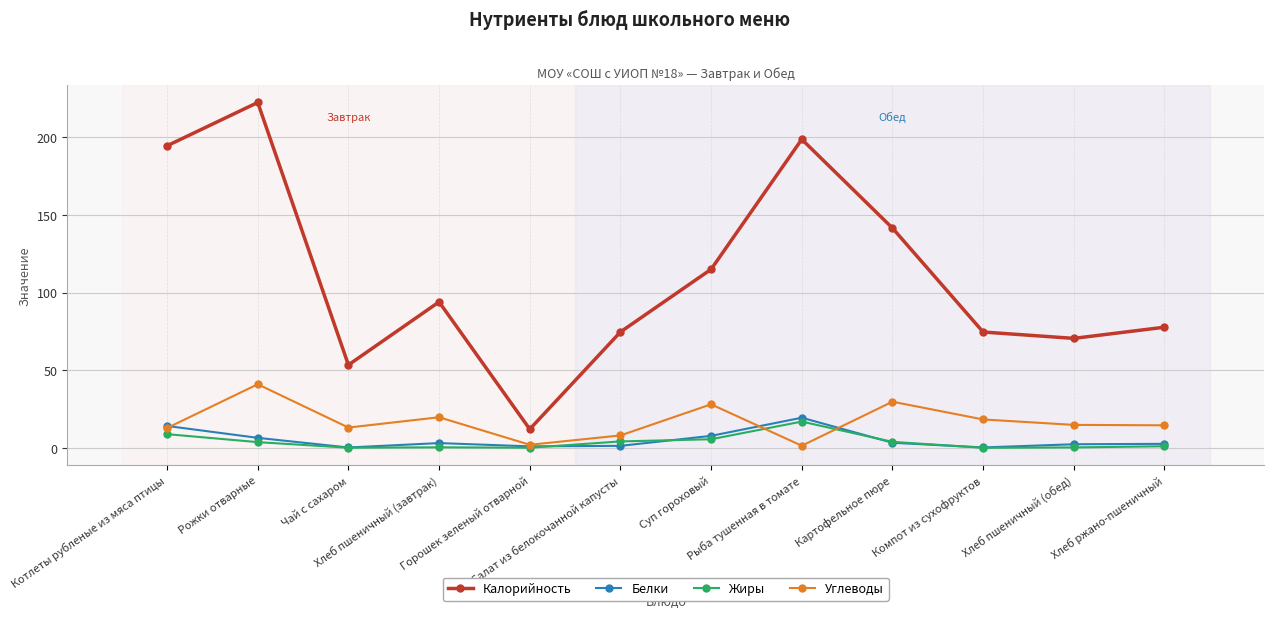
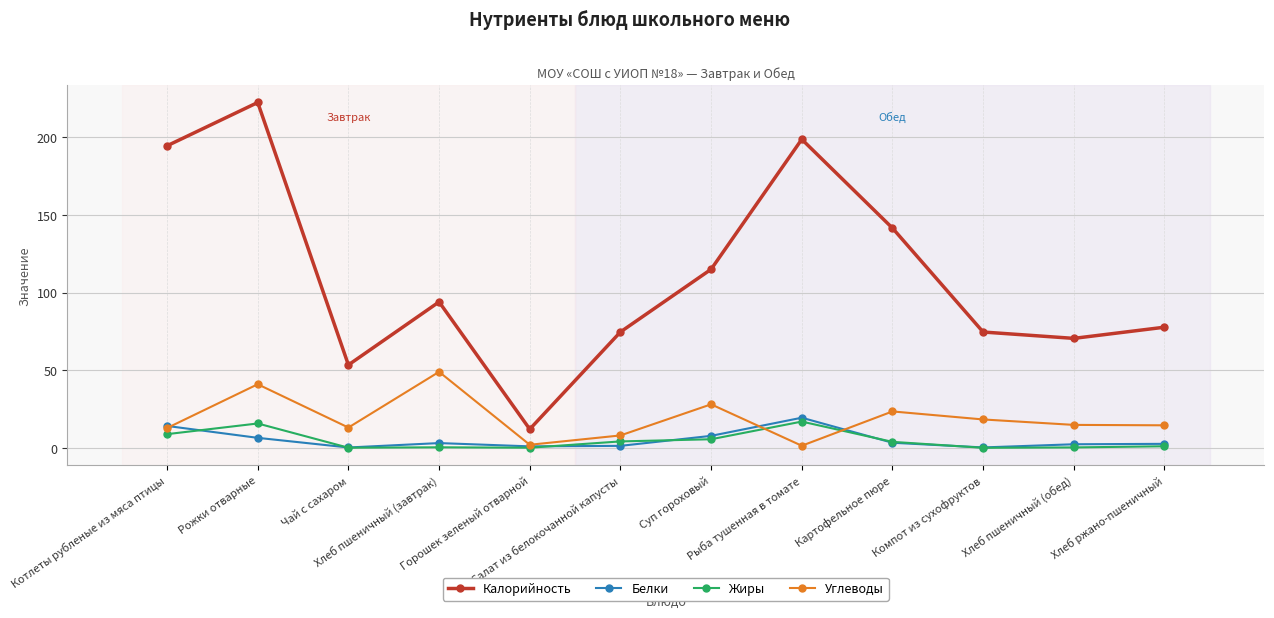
Жиры, Рожки отварные: 4 -> 16
Углеводы, Хлеб пшеничный (завтрак): 20 -> 49
Углеводы, Картофельное пюре: 30 -> 23
